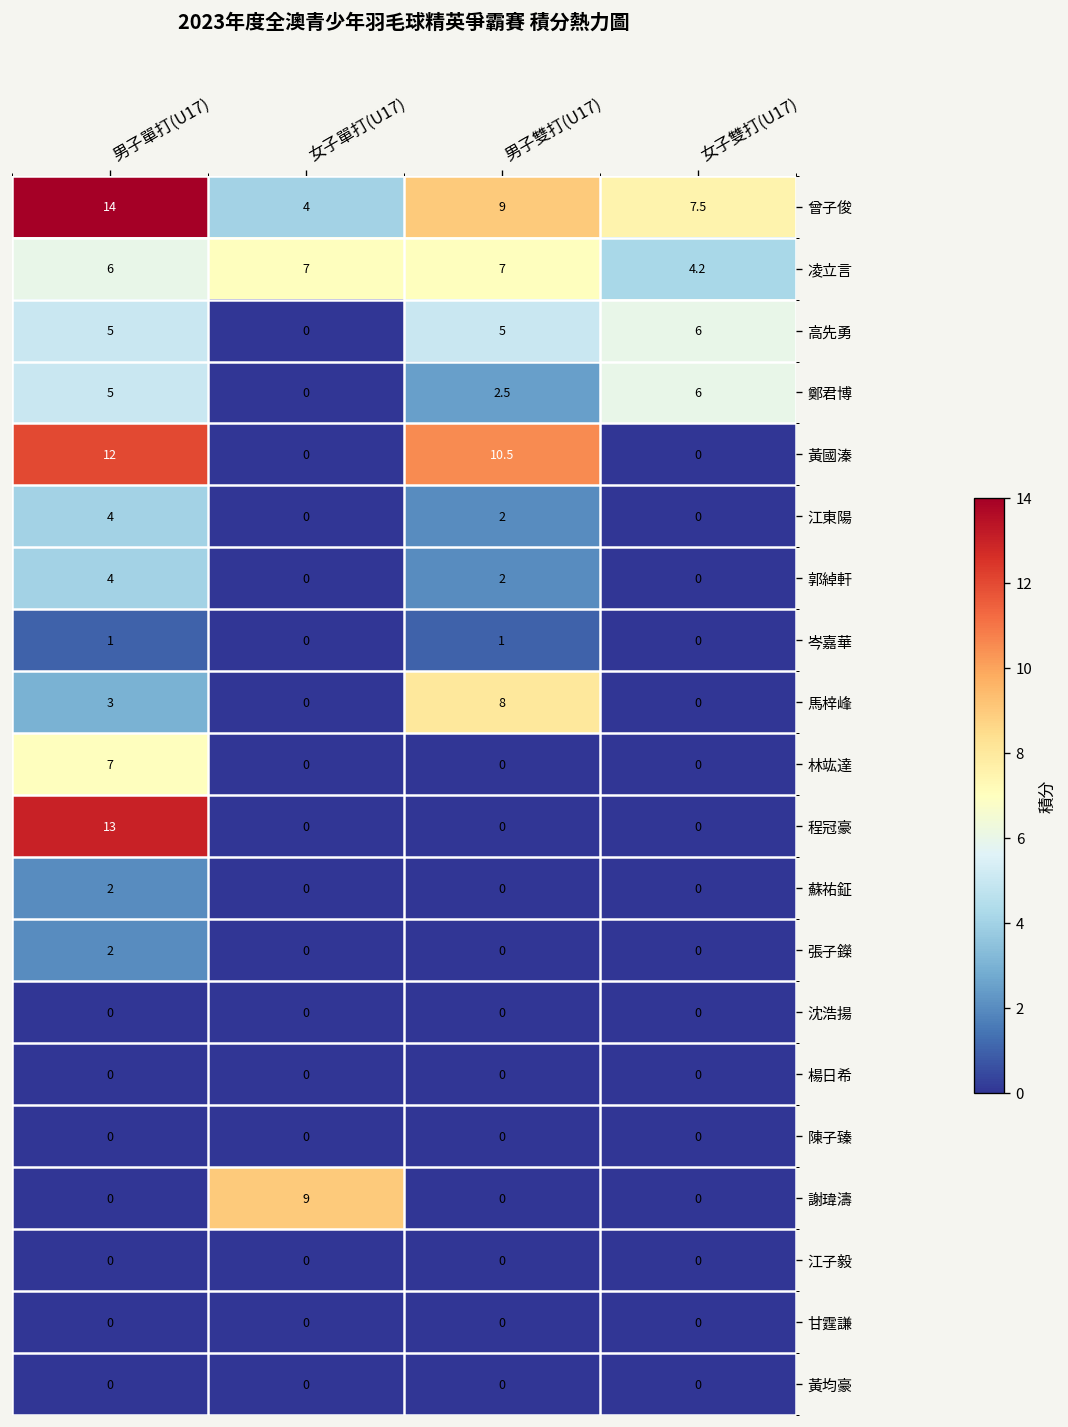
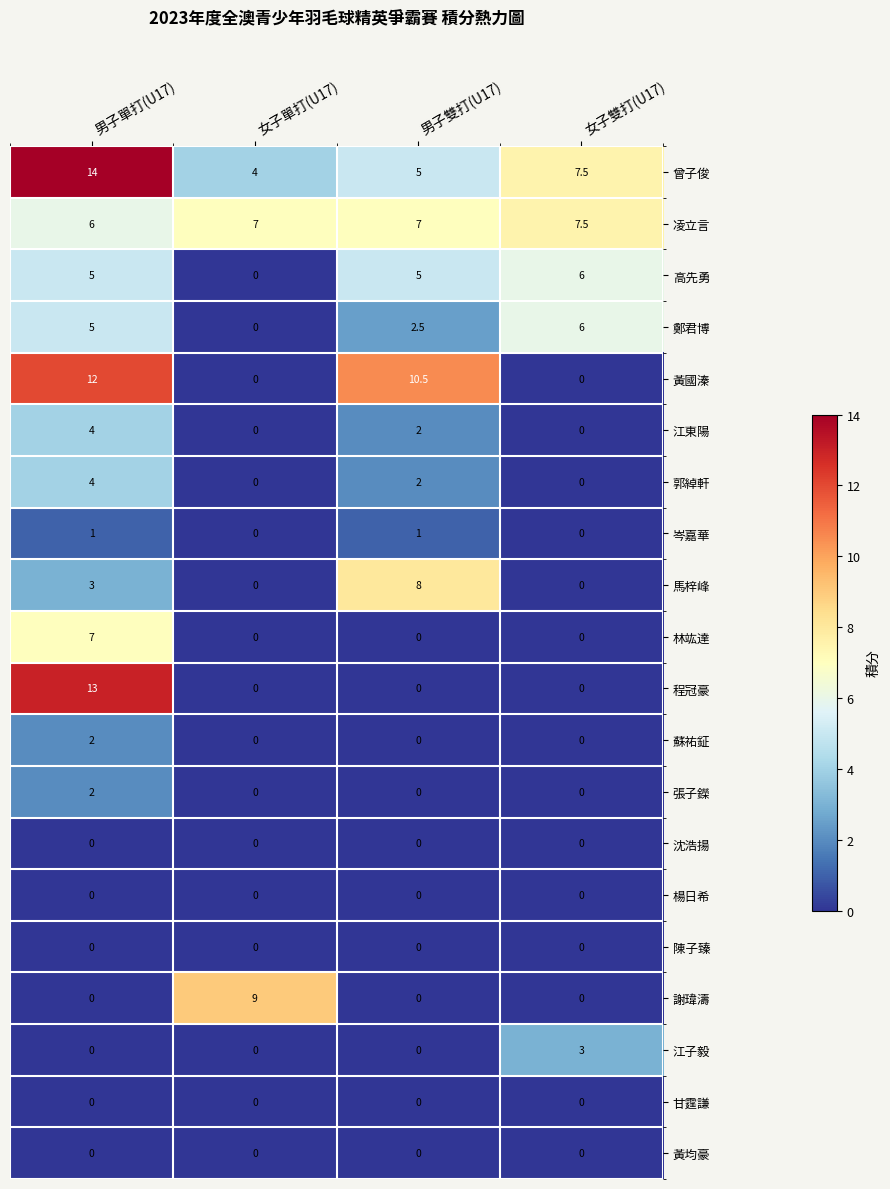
曾子俊, 男子雙打(U17): 9 -> 5
凌立言, 女子雙打(U17): 4.2 -> 7.5
江子毅, 女子雙打(U17): 0 -> 3
